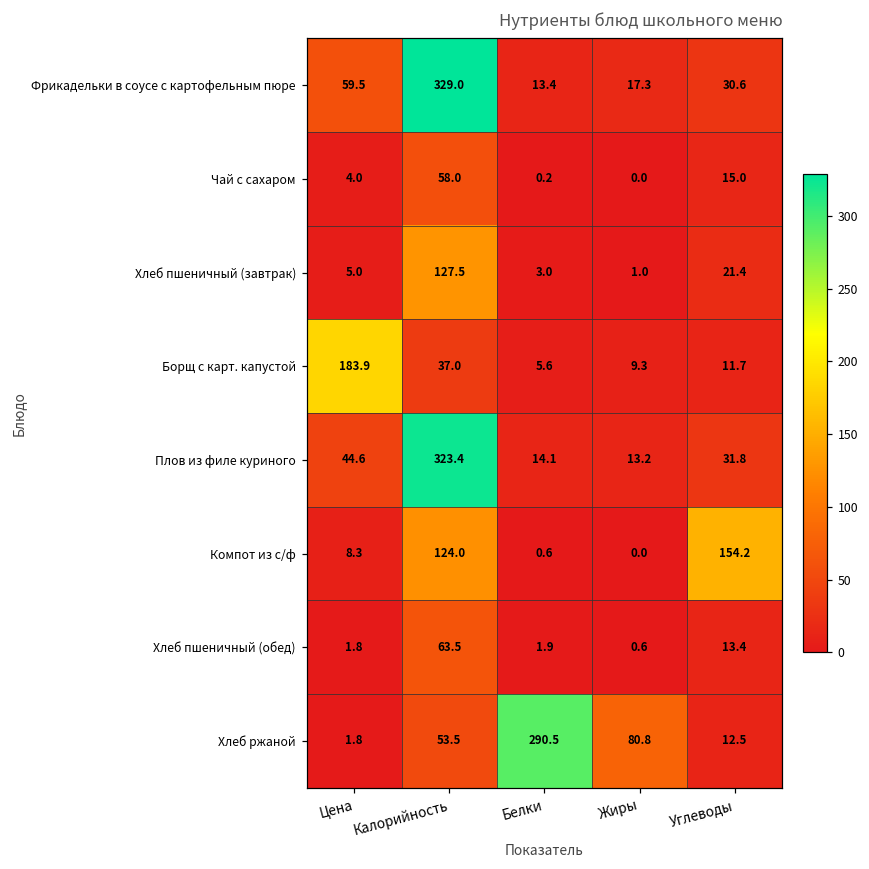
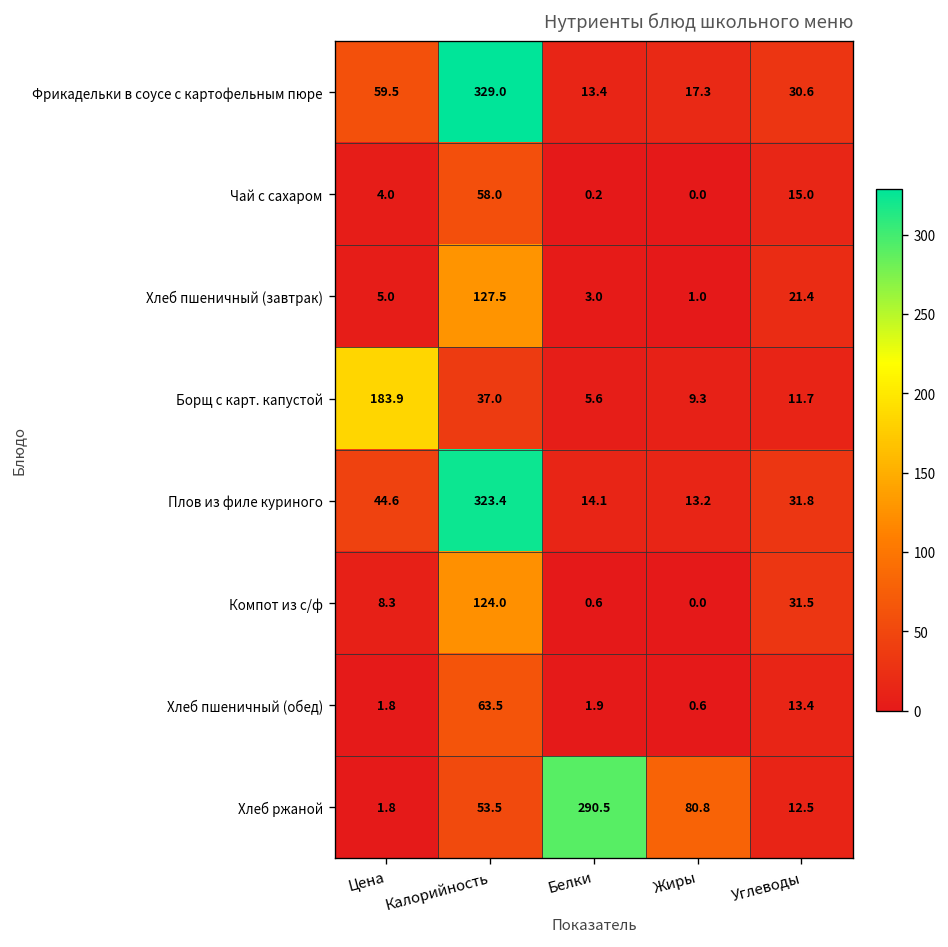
Компот из с/ф, Углеводы: 154.2 -> 31.5
